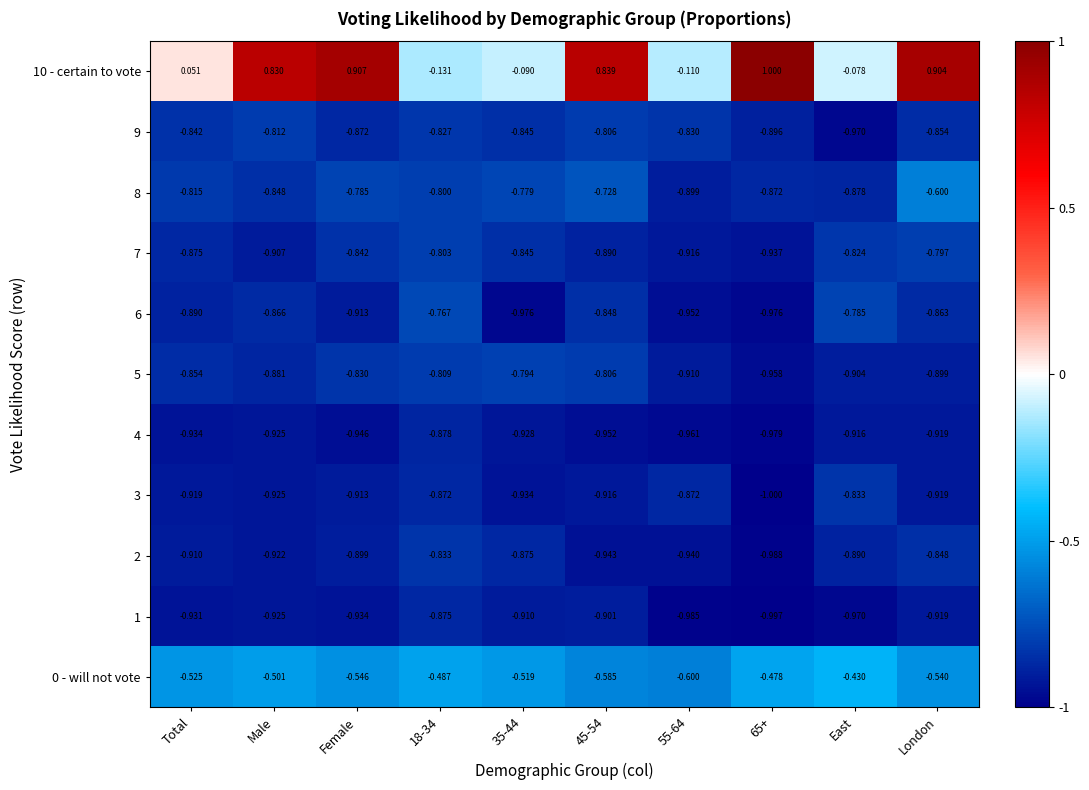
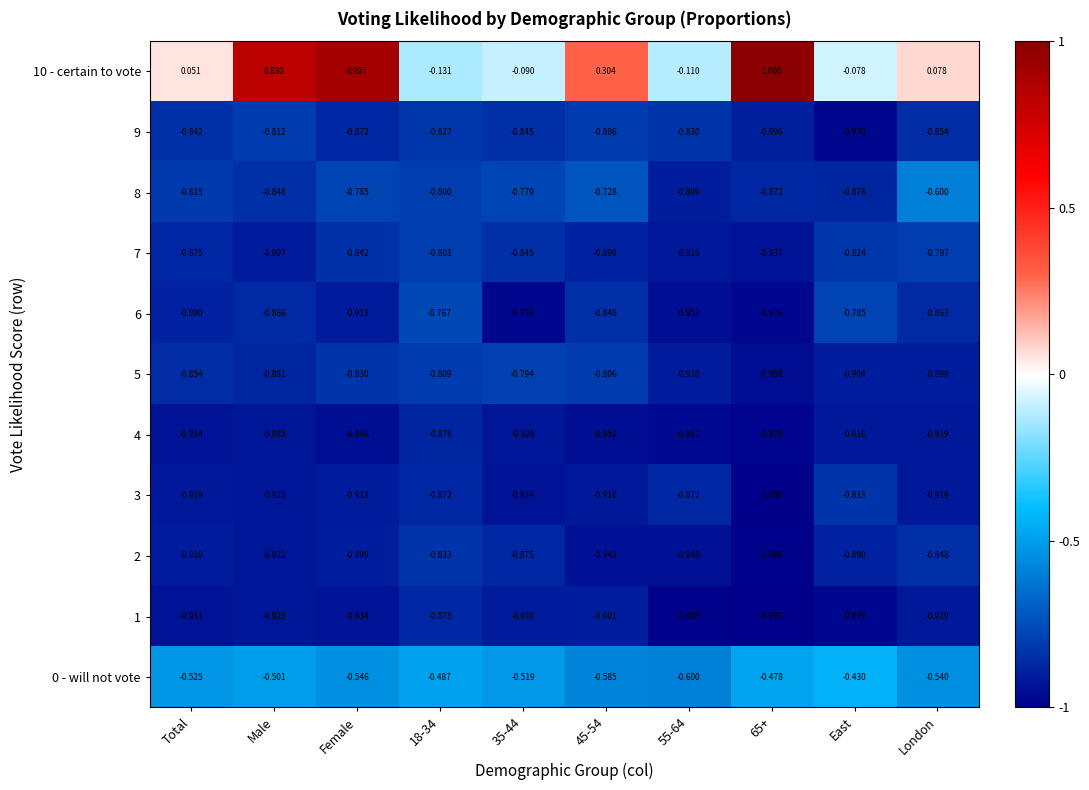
10 - certain to vote, 45-54: 0.839 -> 0.304
10 - certain to vote, London: 0.904 -> 0.078
